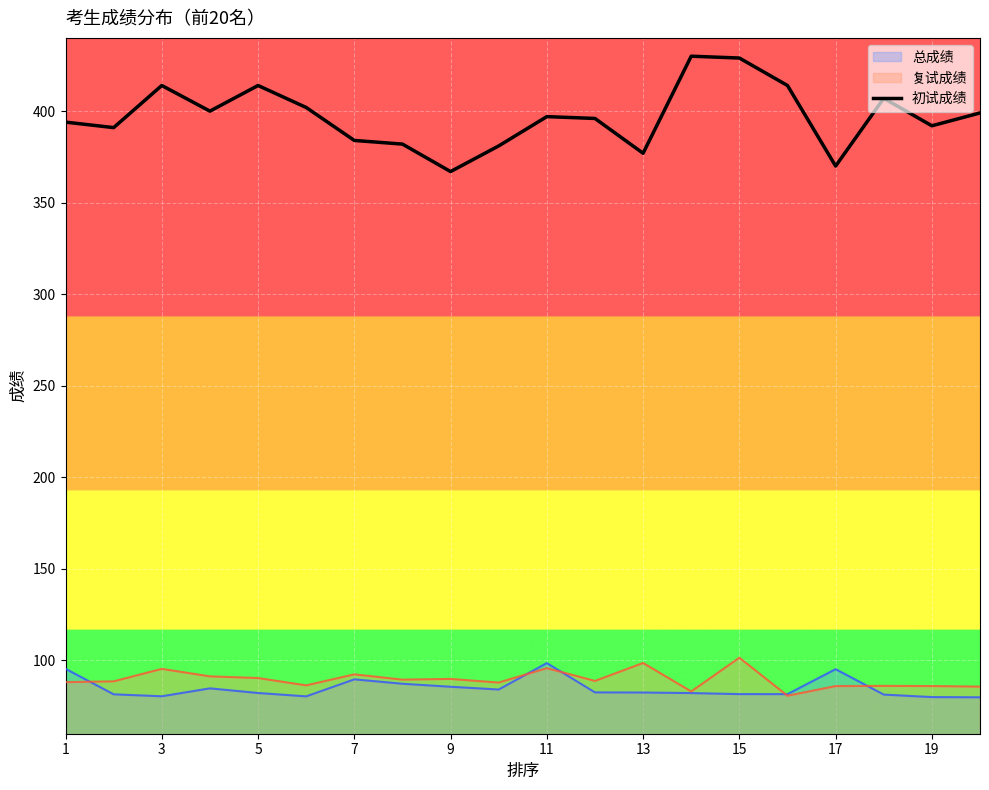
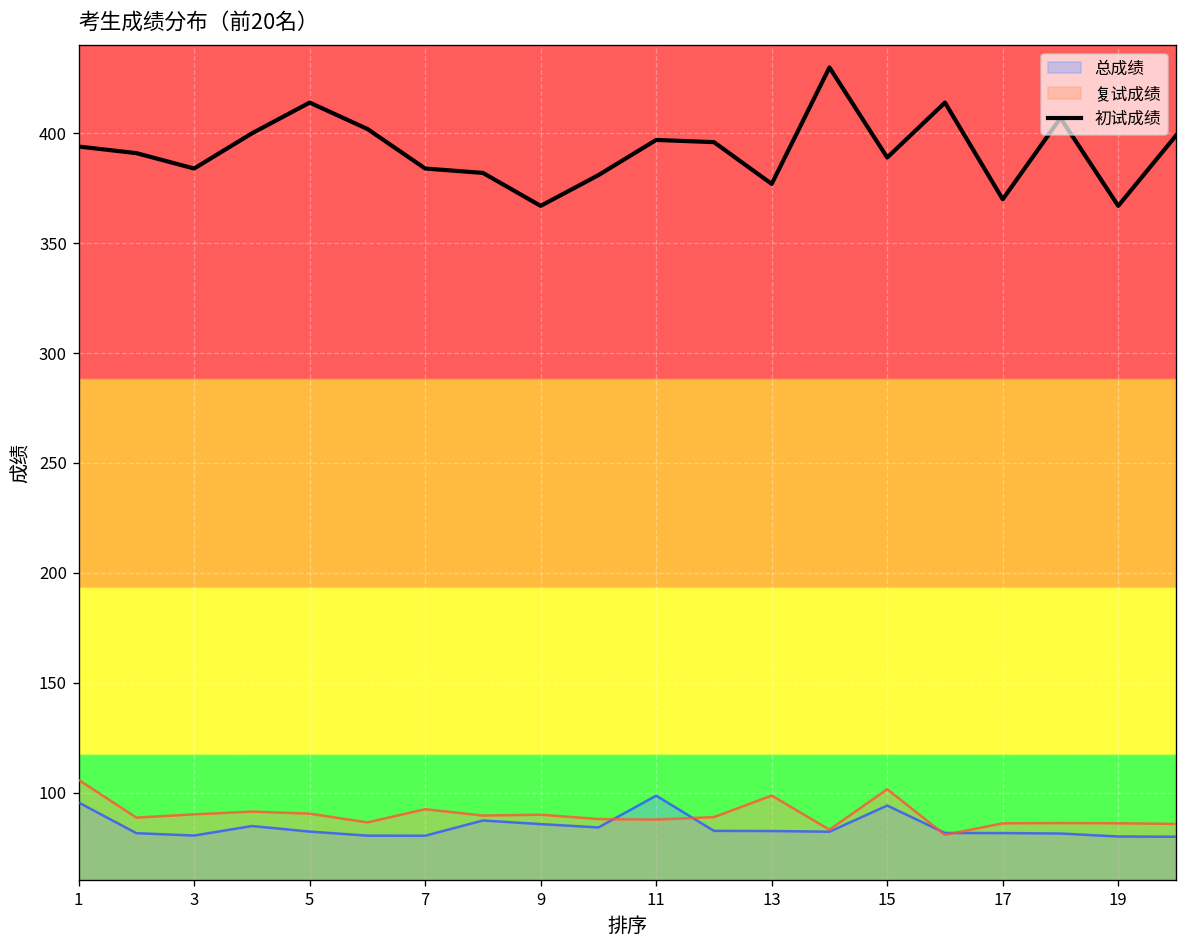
复试成绩, 1: 88 -> 106
初试成绩, 3: 414 -> 384
复试成绩, 3: 95 -> 90
总成绩, 7: 90 -> 80
复试成绩, 11: 96 -> 88
初试成绩, 15: 429 -> 389
总成绩, 15: 82 -> 94
总成绩, 17: 95 -> 82
初试成绩, 19: 392 -> 367
